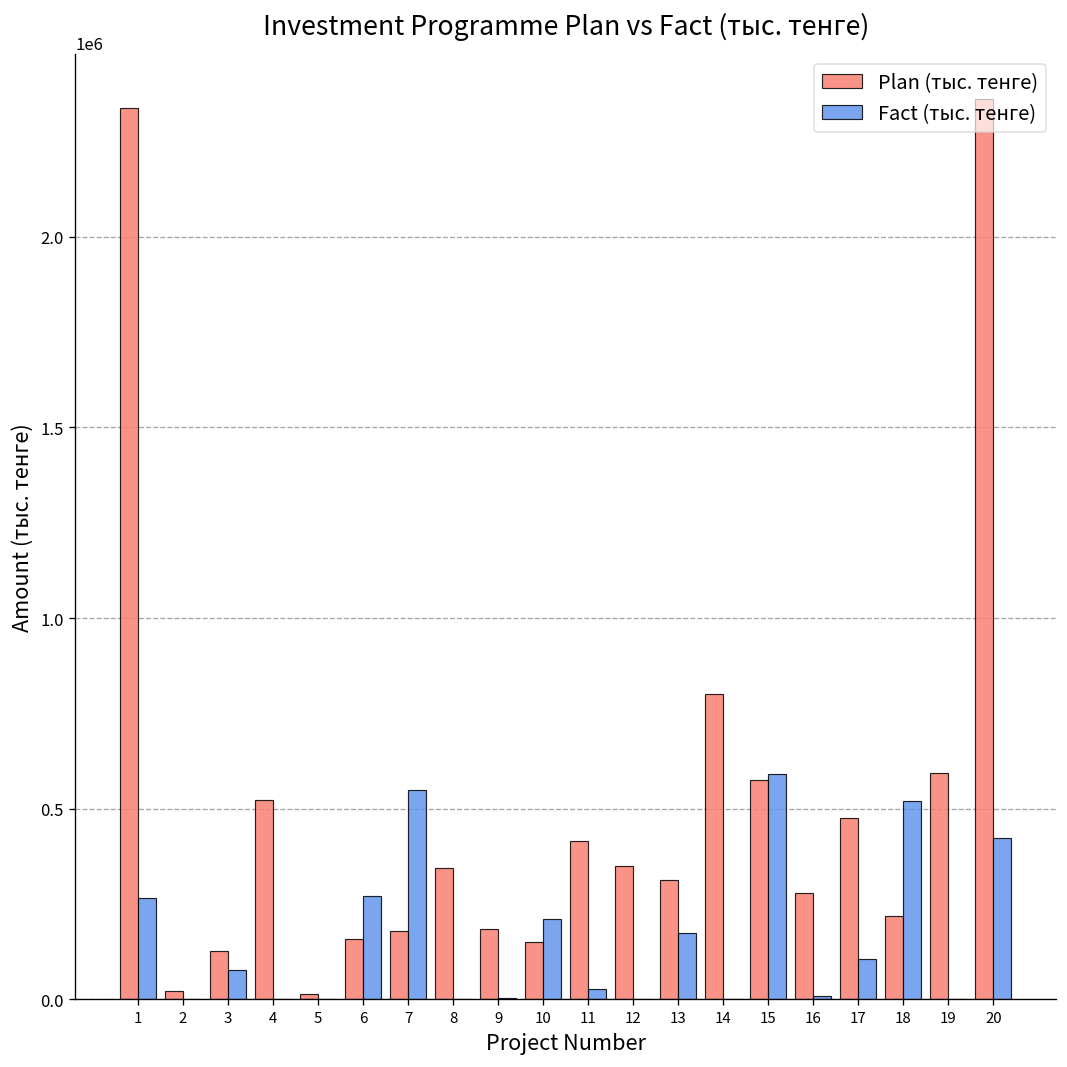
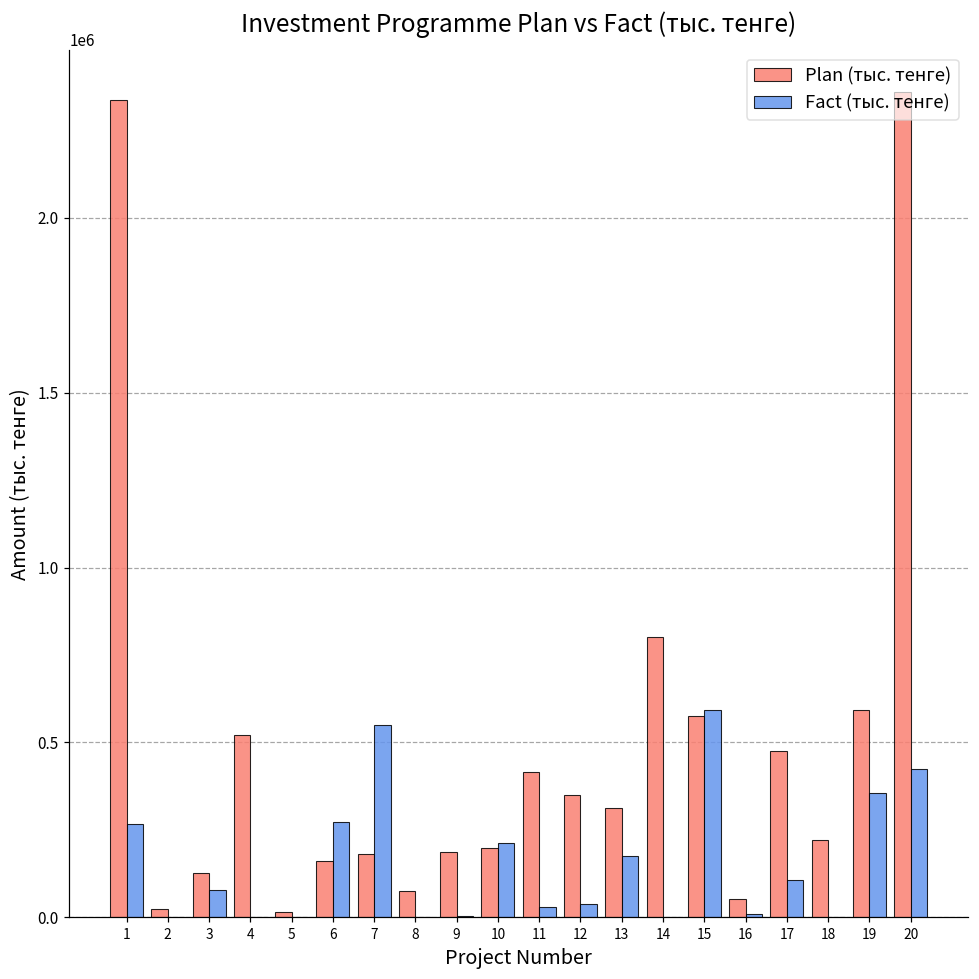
Plan (тыс. тенге), 8: 350000 -> 80000
Plan (тыс. тенге), 10: 150000 -> 200000
Fact (тыс. тенге), 12: 0 -> 40000
Plan (тыс. тенге), 16: 280000 -> 50000
Fact (тыс. тенге), 18: 520000 -> 0
Fact (тыс. тенге), 19: 0 -> 350000
